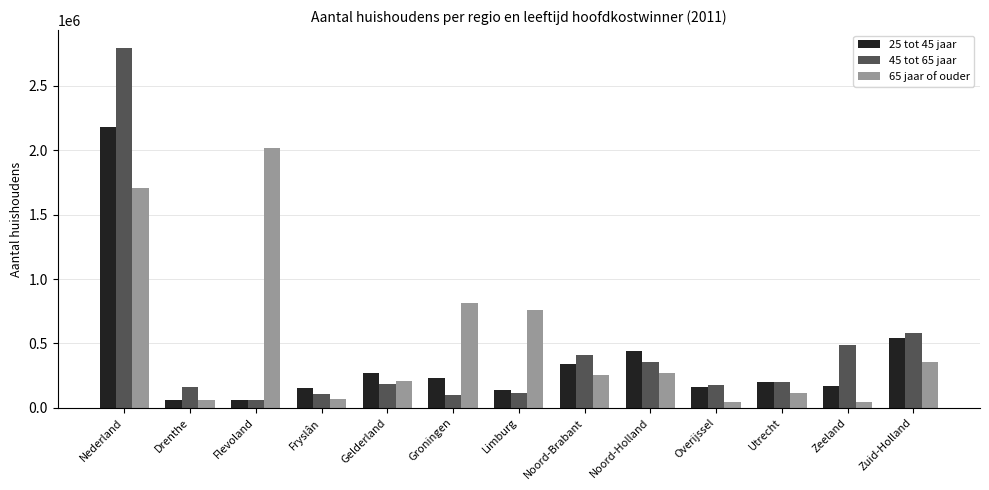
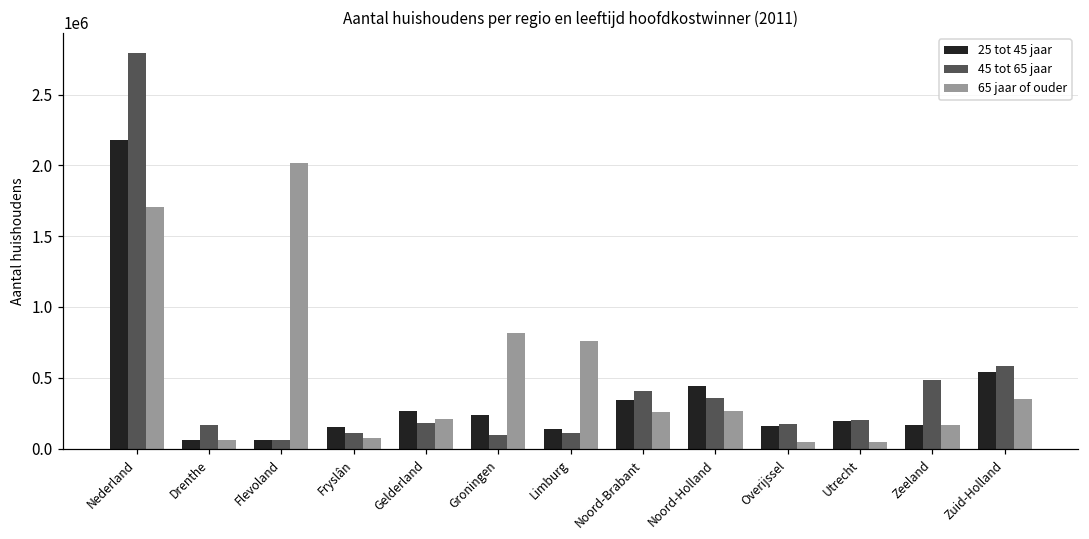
65 jaar of ouder, Utrecht: 110000 -> 50000
65 jaar of ouder, Zeeland: 50000 -> 170000
